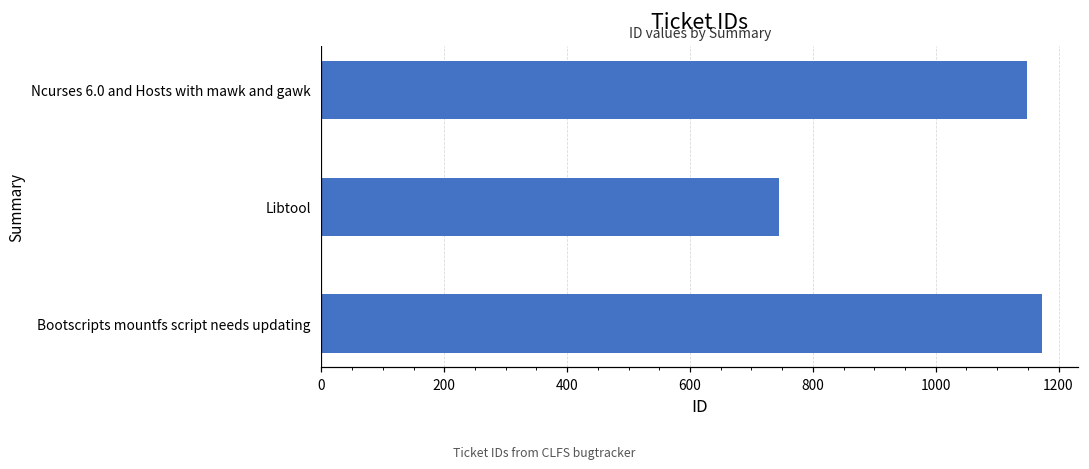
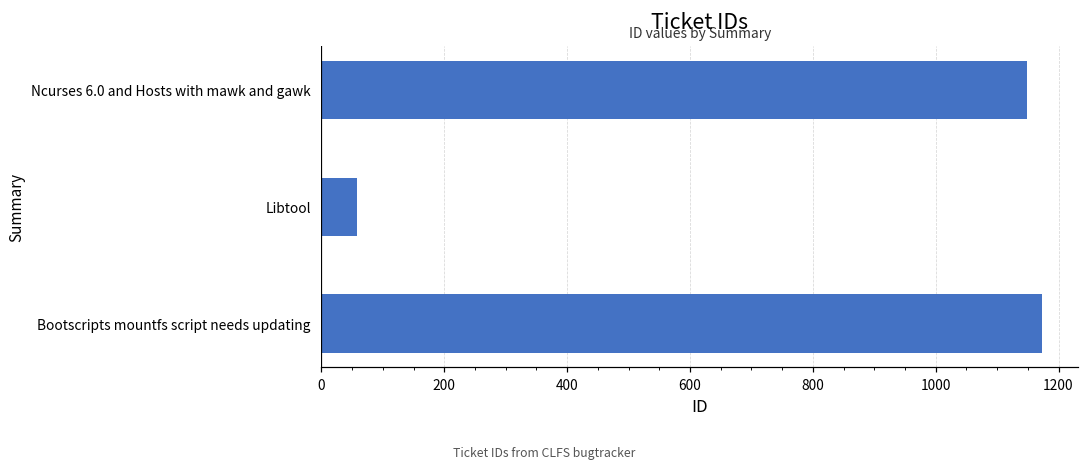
Libtool: 750 -> 60
